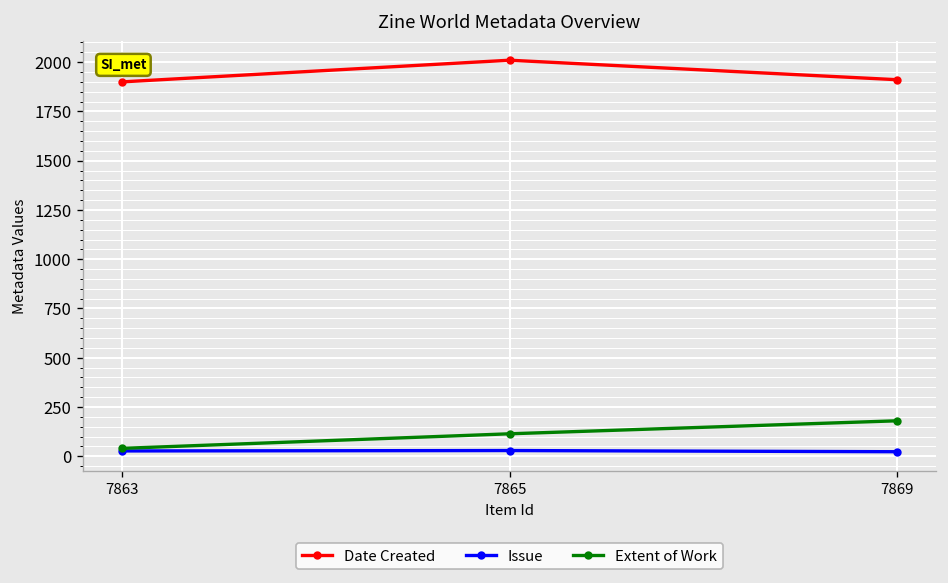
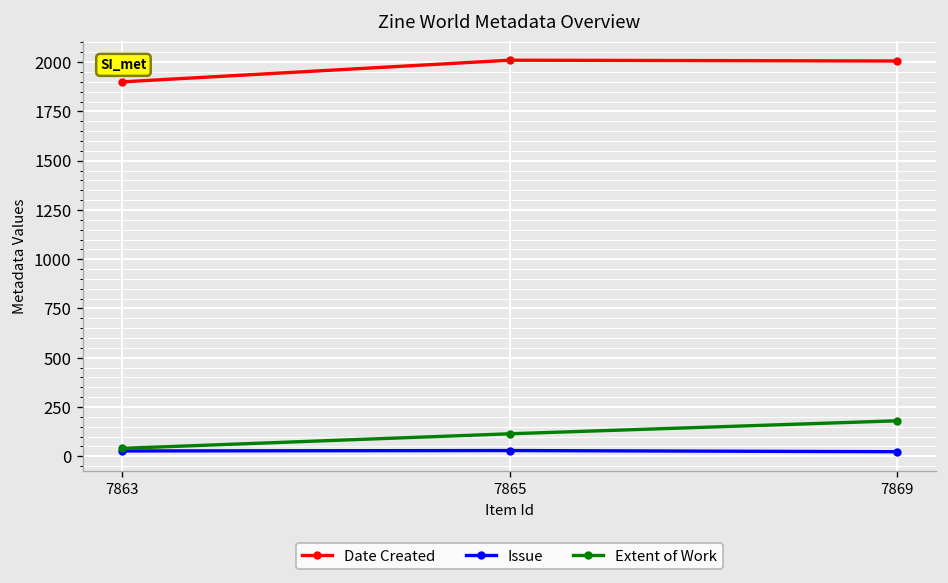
Date Created, 7869: 1910 -> 2010
